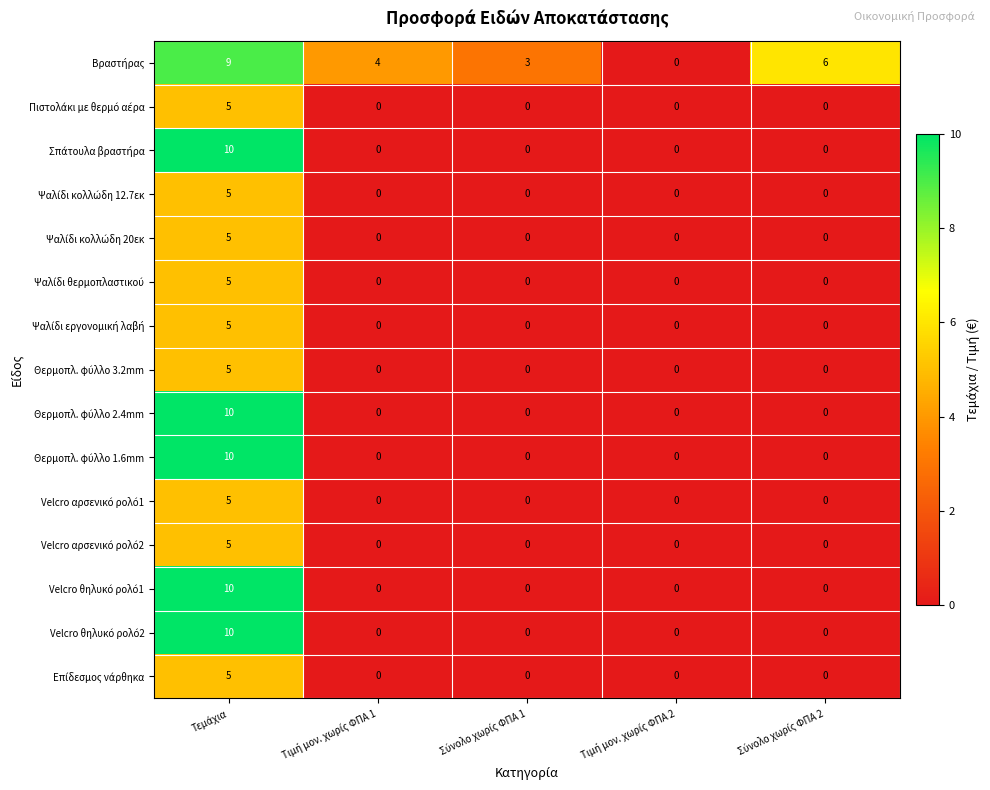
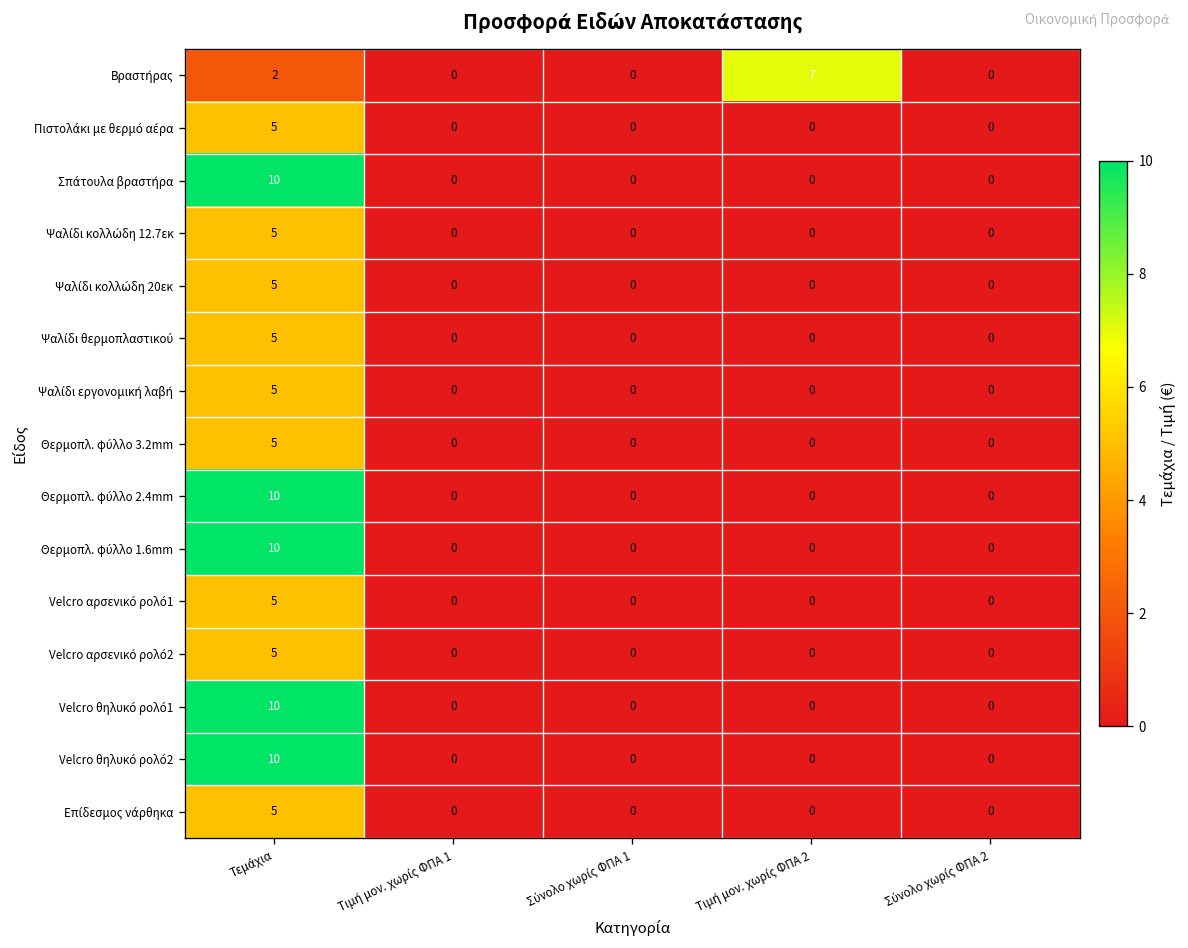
Βραστήρας, Τεμάχια: 9 -> 2
Βραστήρας, Τιμή μον. χωρίς ΦΠΑ 1: 4 -> 0
Βραστήρας, Σύνολο χωρίς ΦΠΑ 1: 3 -> 0
Βραστήρας, Τιμή μον. χωρίς ΦΠΑ 2: 0 -> 7
Βραστήρας, Σύνολο χωρίς ΦΠΑ 2: 6 -> 0
